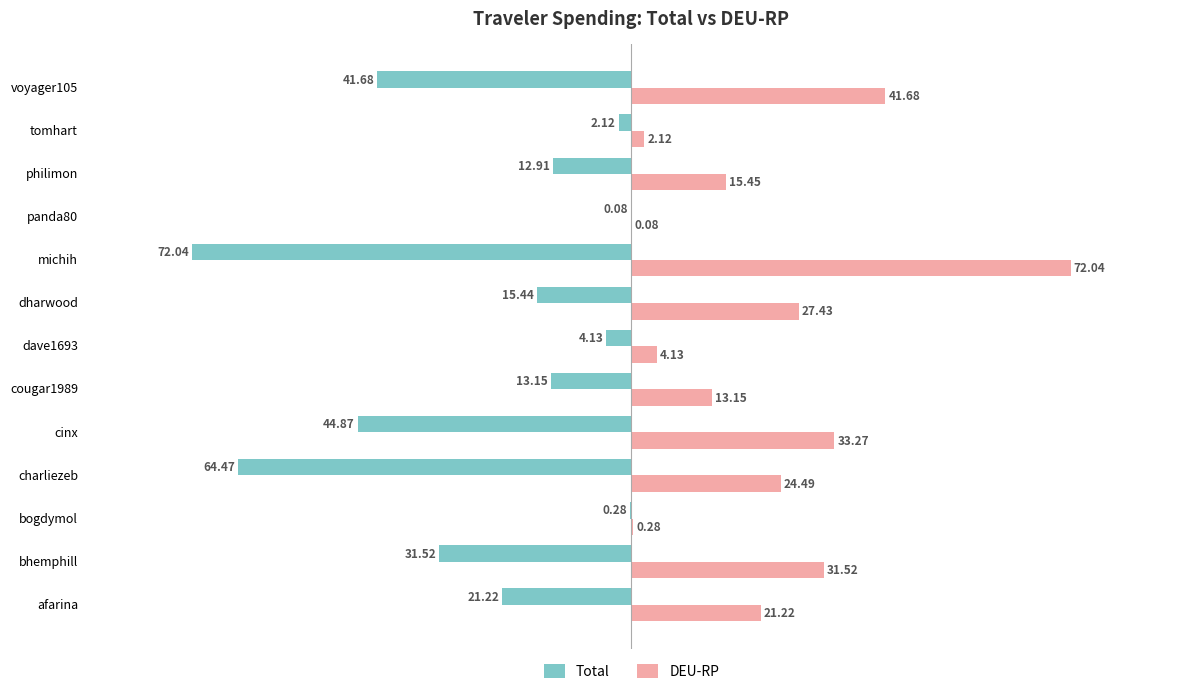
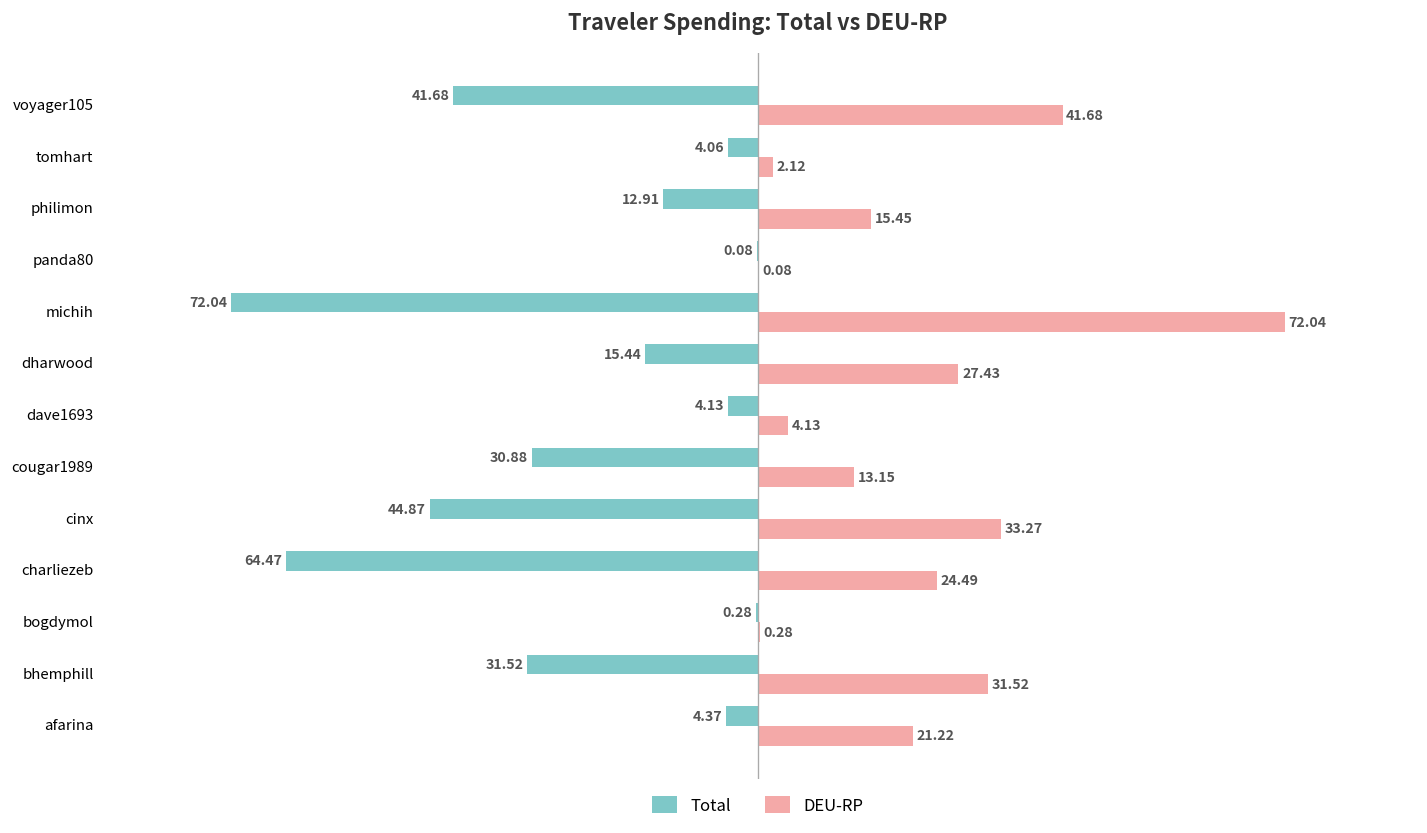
Total, tomhart: 2.12 -> 4.06
Total, cougar1989: 13.15 -> 30.88
Total, afarina: 21.22 -> 4.37
